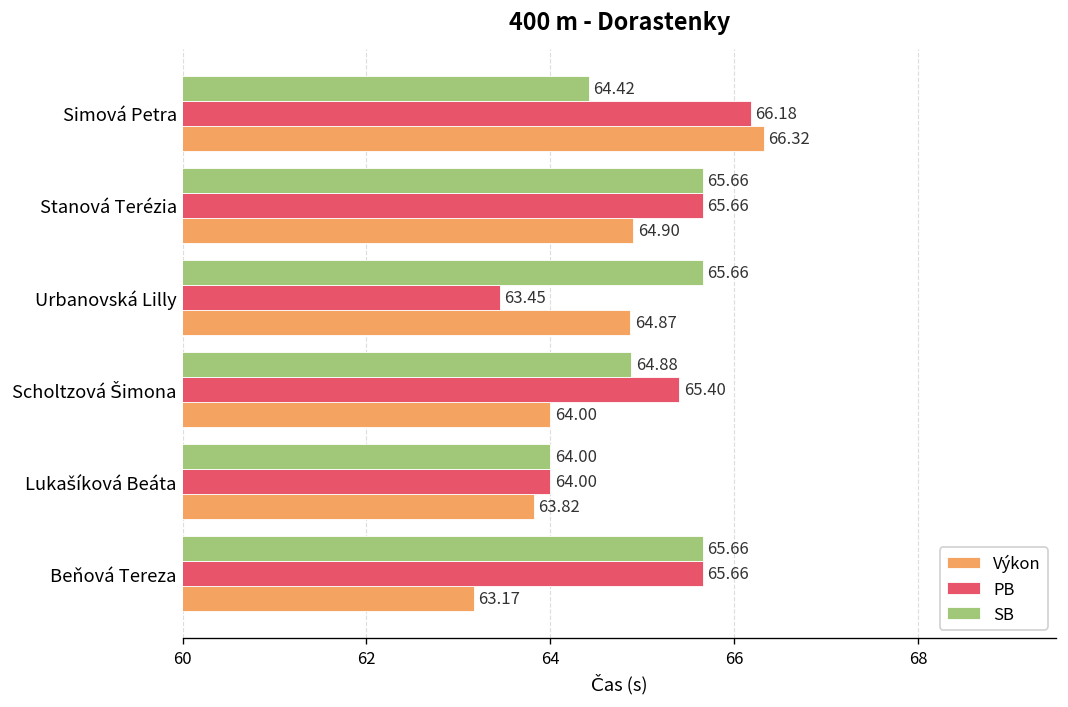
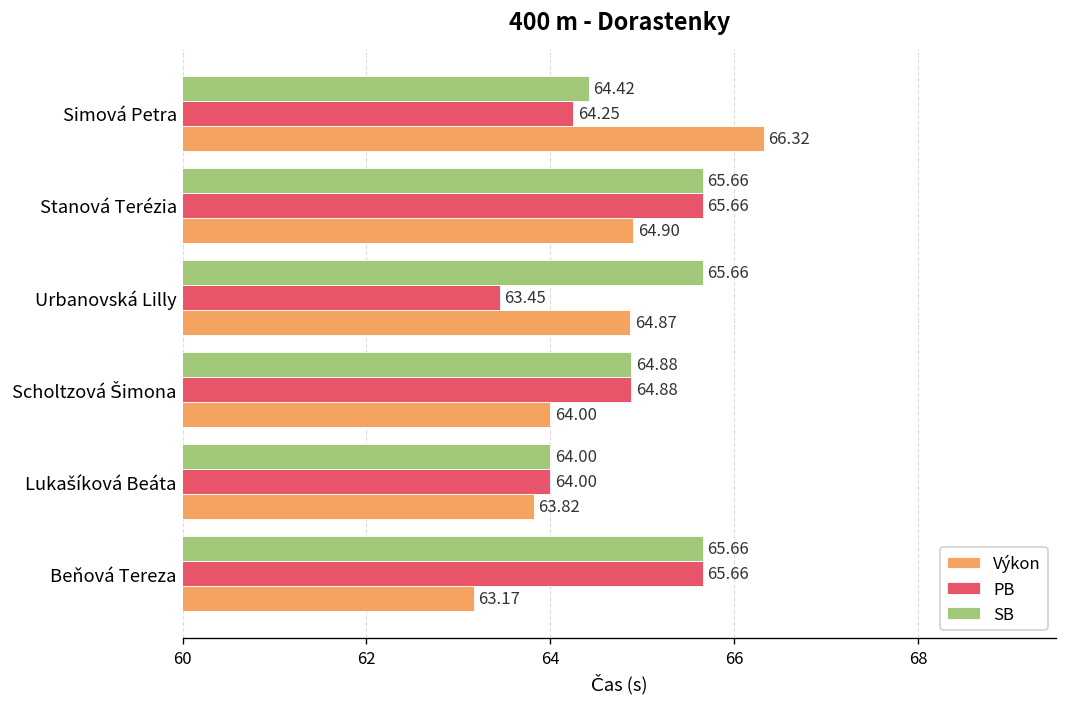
PB, Simová Petra: 66.18 -> 64.25
PB, Scholtzová Šimona: 65.40 -> 64.88
